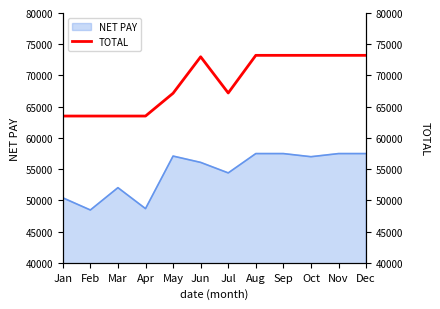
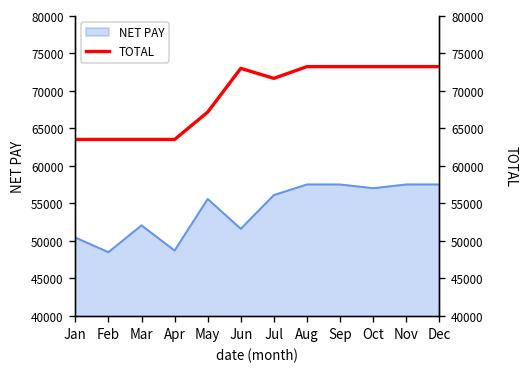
NET PAY, May: 57000 -> 56000
NET PAY, Jun: 56000 -> 52000
NET PAY, Jul: 54000 -> 56000
TOTAL, Jul: 67000 -> 72000
